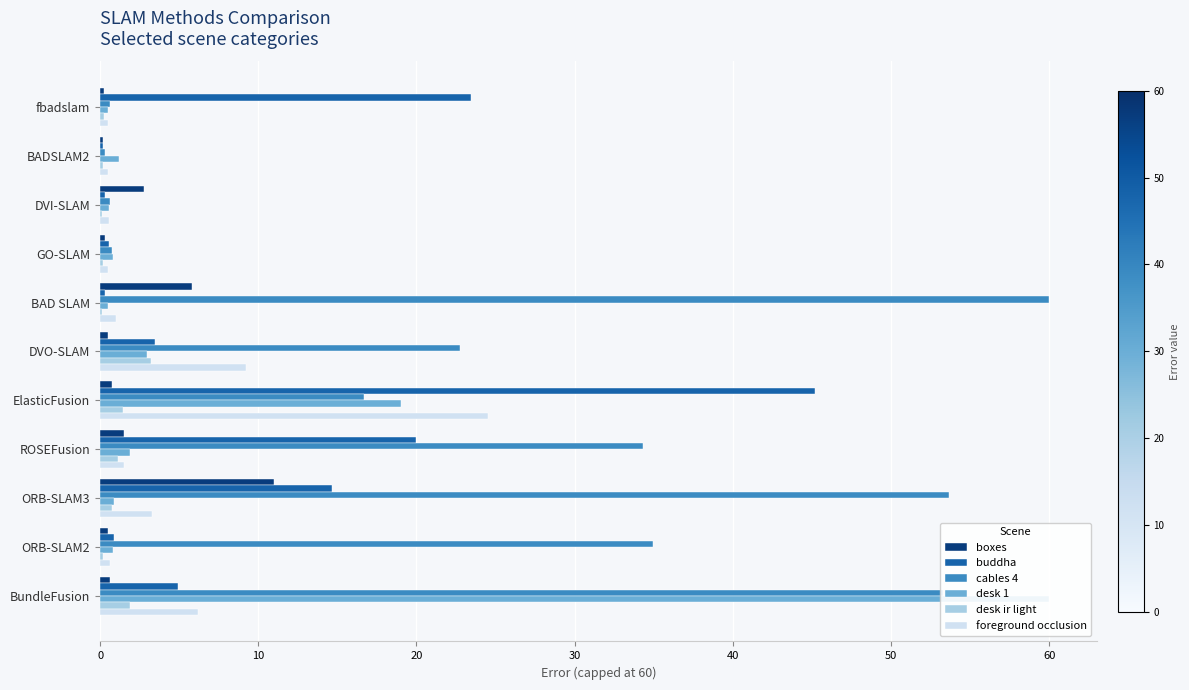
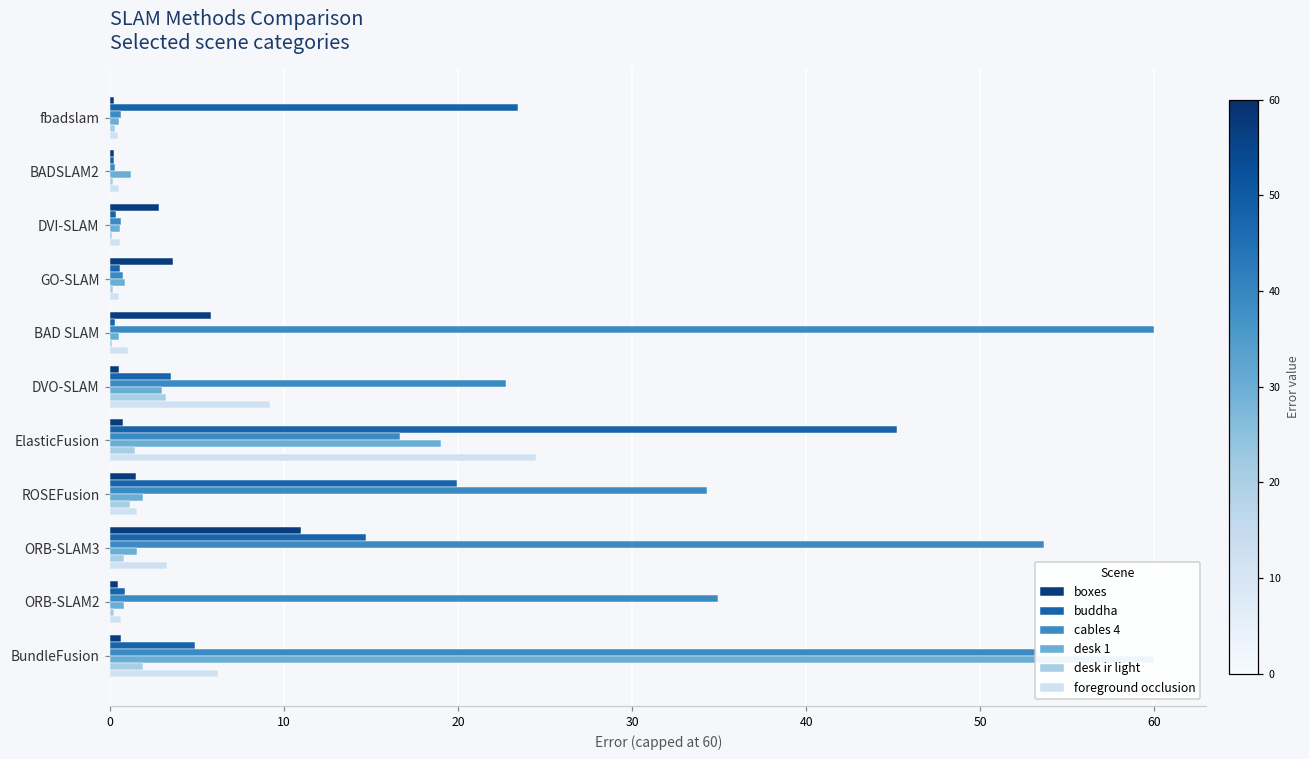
boxes, GO-SLAM: 0.3 -> 3.6
desk 1, ORB-SLAM3: 0.9 -> 1.6
